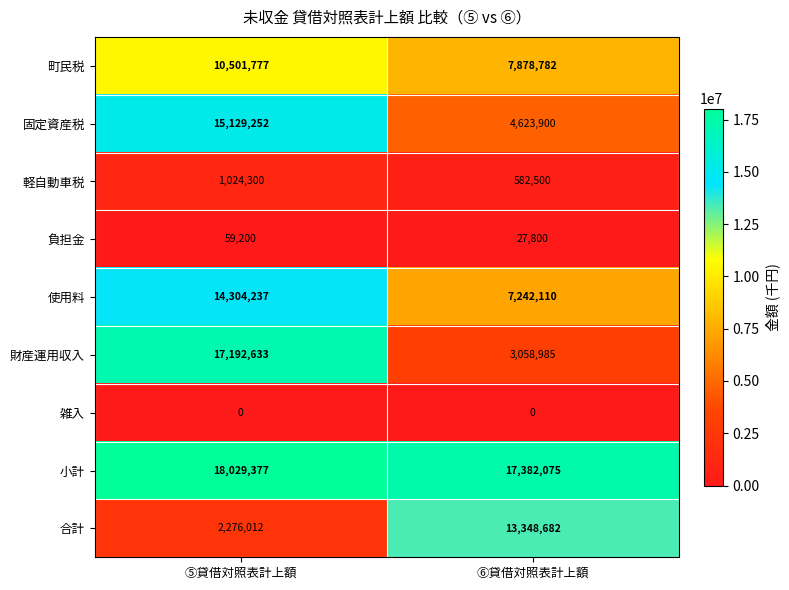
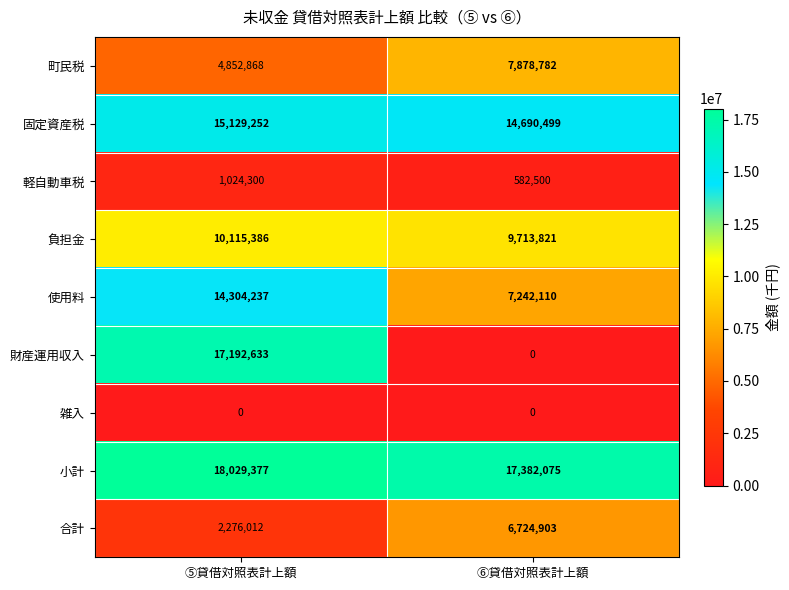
町民税, ⑤貸借対照表計上額: 10,501,777 -> 4,852,868
固定資産税, ⑥貸借対照表計上額: 4,623,900 -> 14,690,499
負担金, ⑤貸借対照表計上額: 59,200 -> 10,115,386
負担金, ⑥貸借対照表計上額: 27,800 -> 9,713,821
財産運用収入, ⑥貸借対照表計上額: 3,058,985 -> 0
合計, ⑥貸借対照表計上額: 13,348,682 -> 6,724,903
